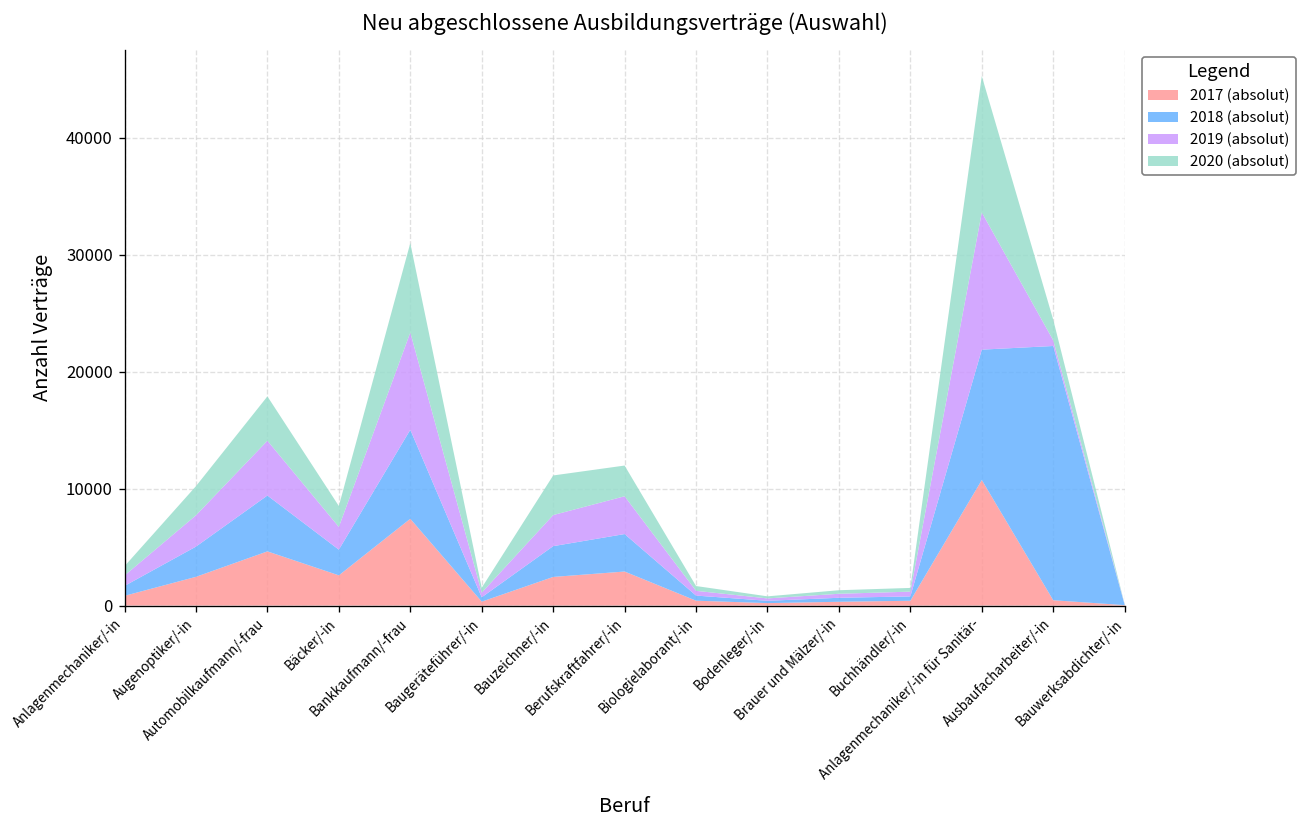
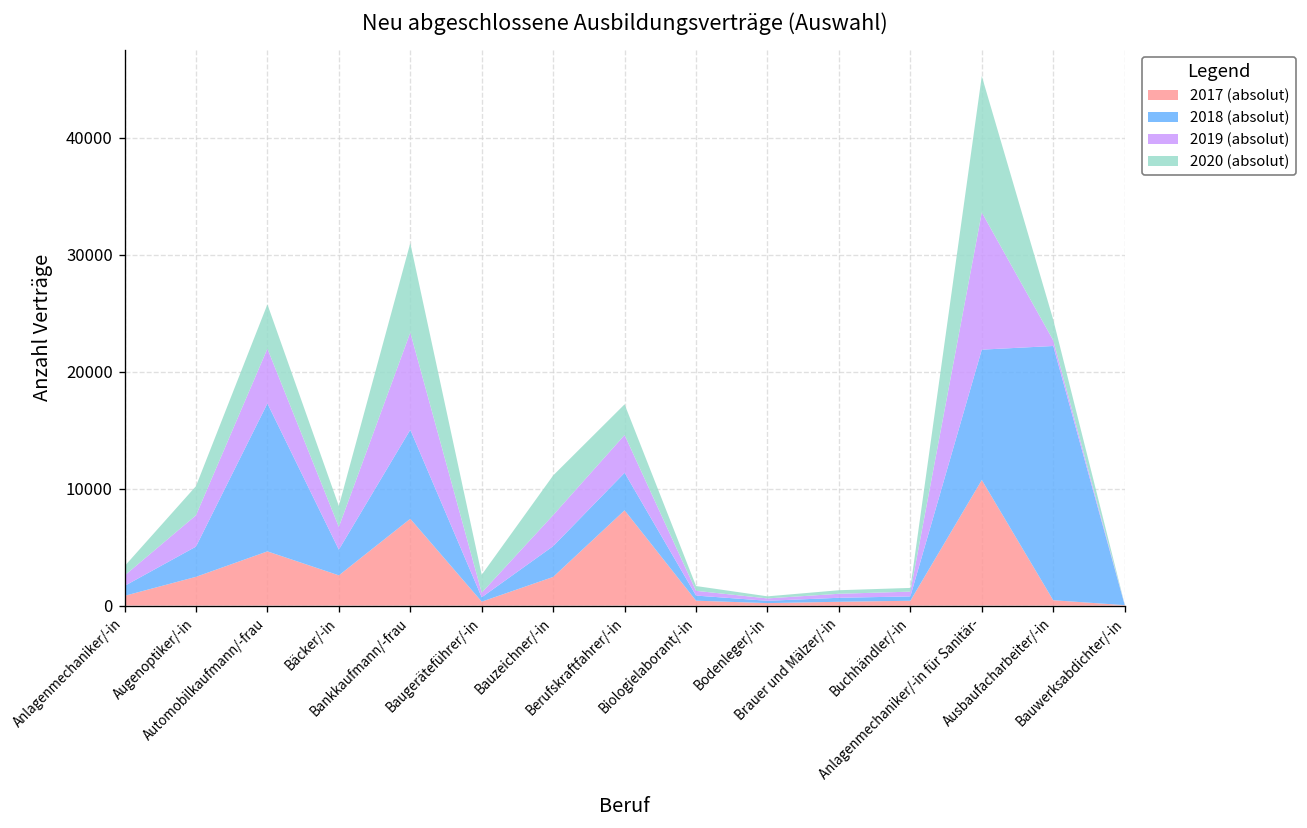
2018 (absolut), Automobilkaufmann/-frau: 5000 -> 13000
2020 (absolut), Baugeräteführer/-in: 0 -> 2000
2017 (absolut), Berufskraftfahrer/-in: 3000 -> 8000
